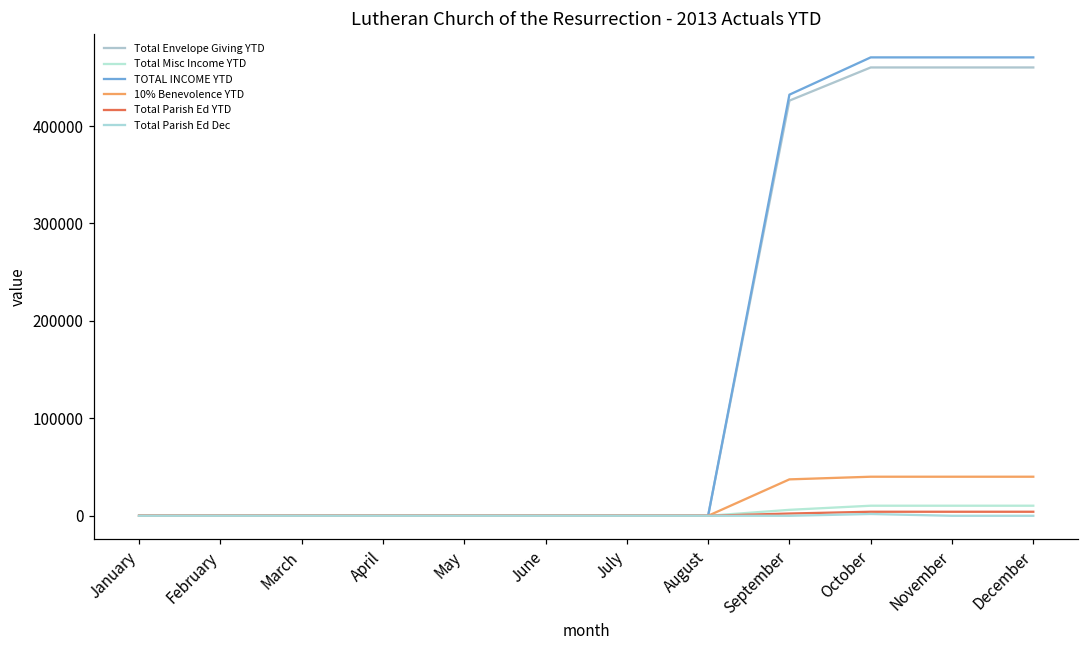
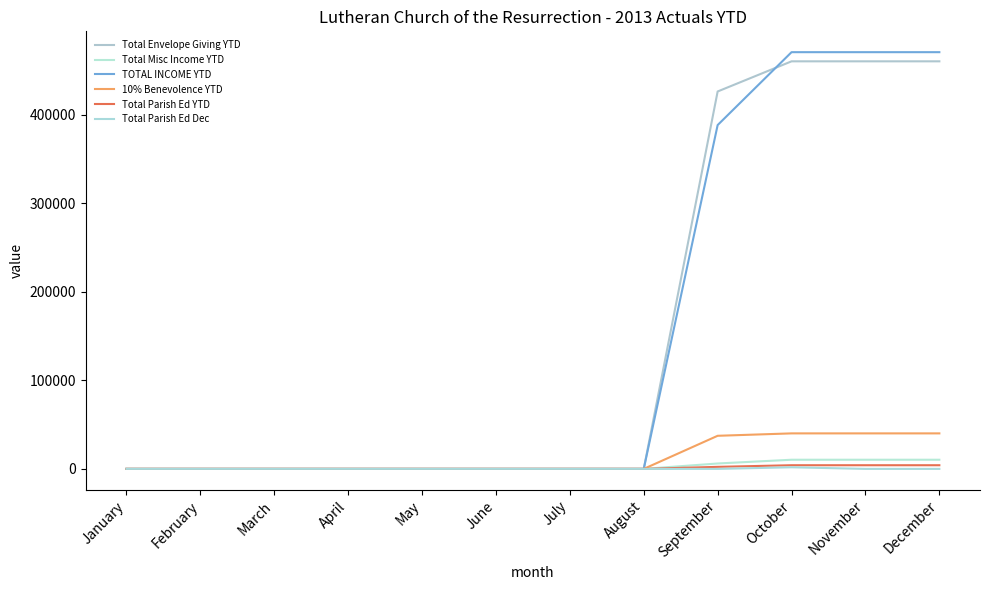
TOTAL INCOME YTD, September: 430000 -> 390000
